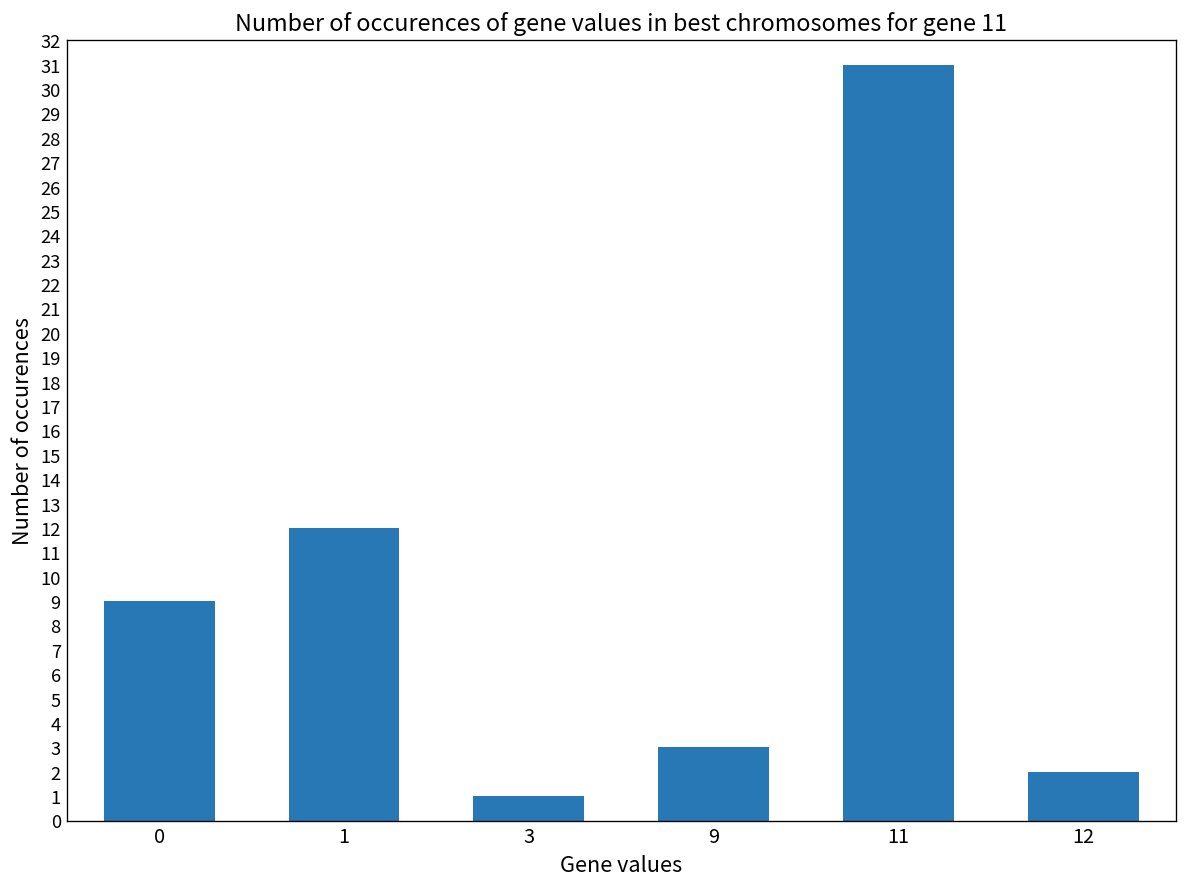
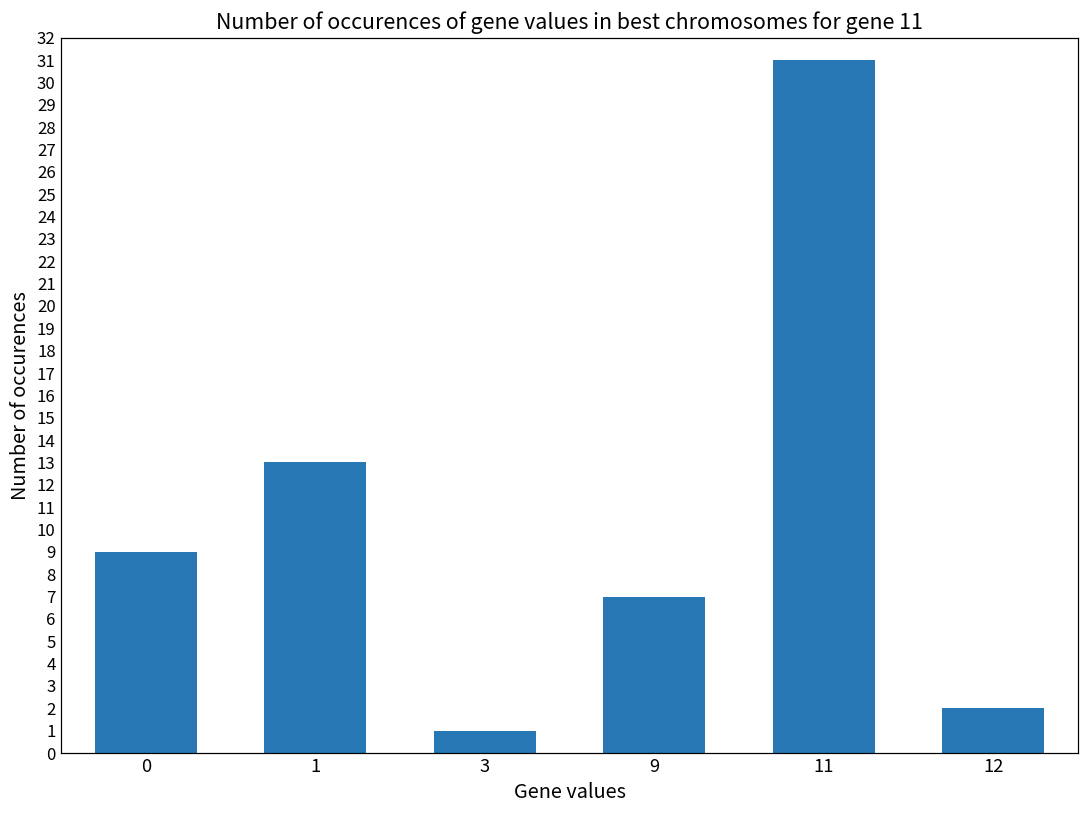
1: 12 -> 13
9: 3 -> 7
